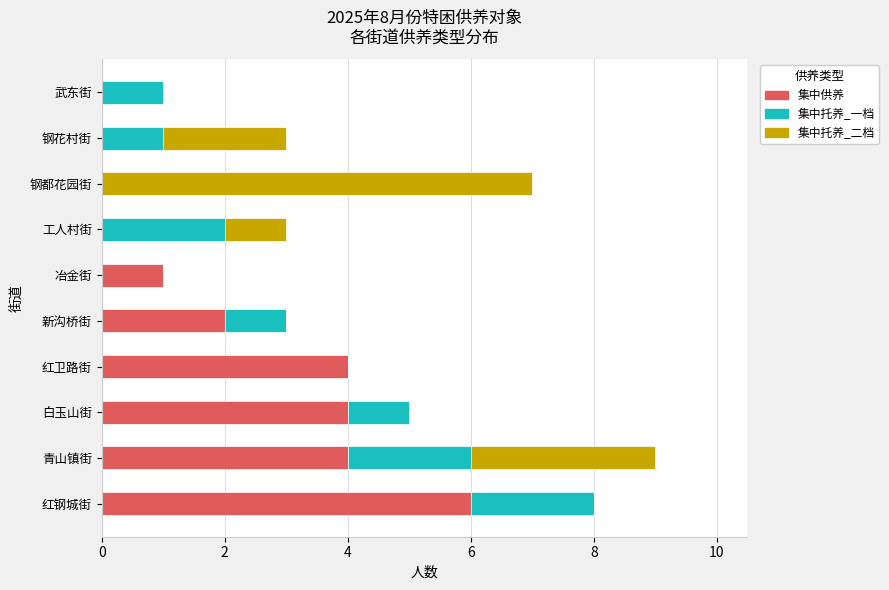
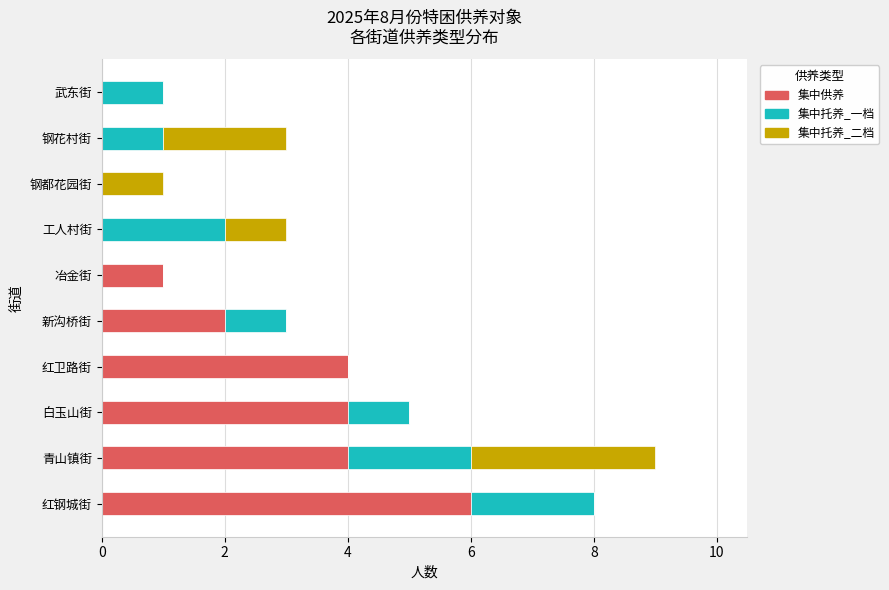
集中托养_二档, 钢都花园街: 7 -> 1
